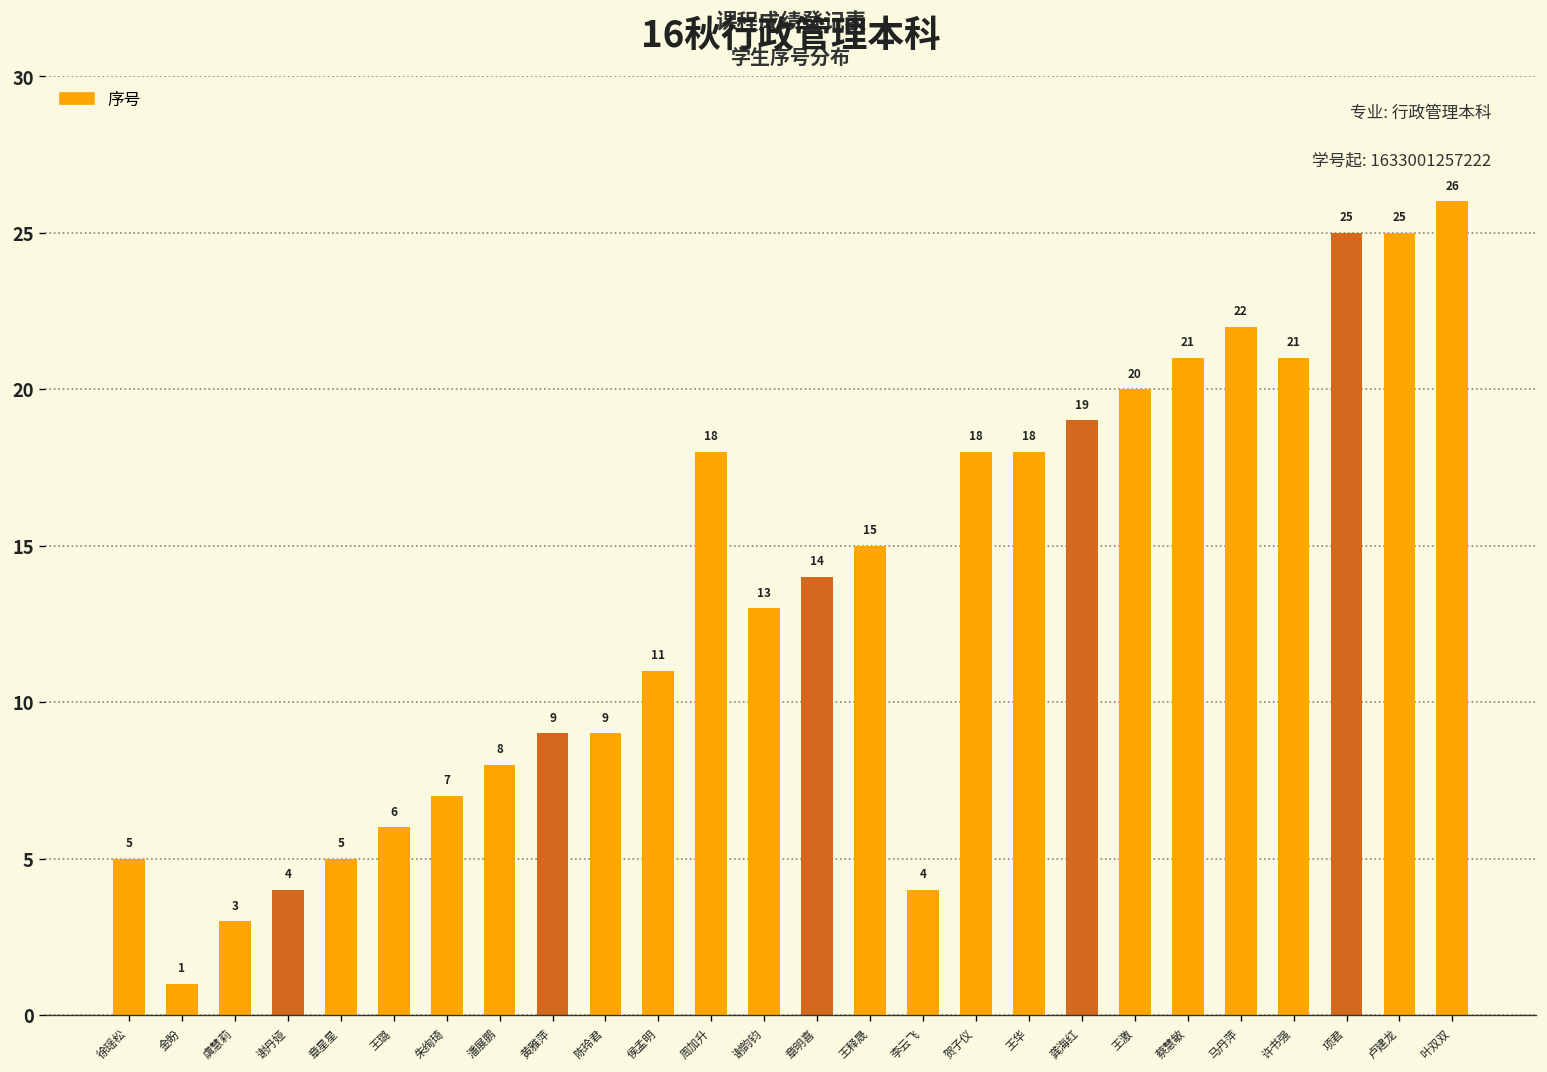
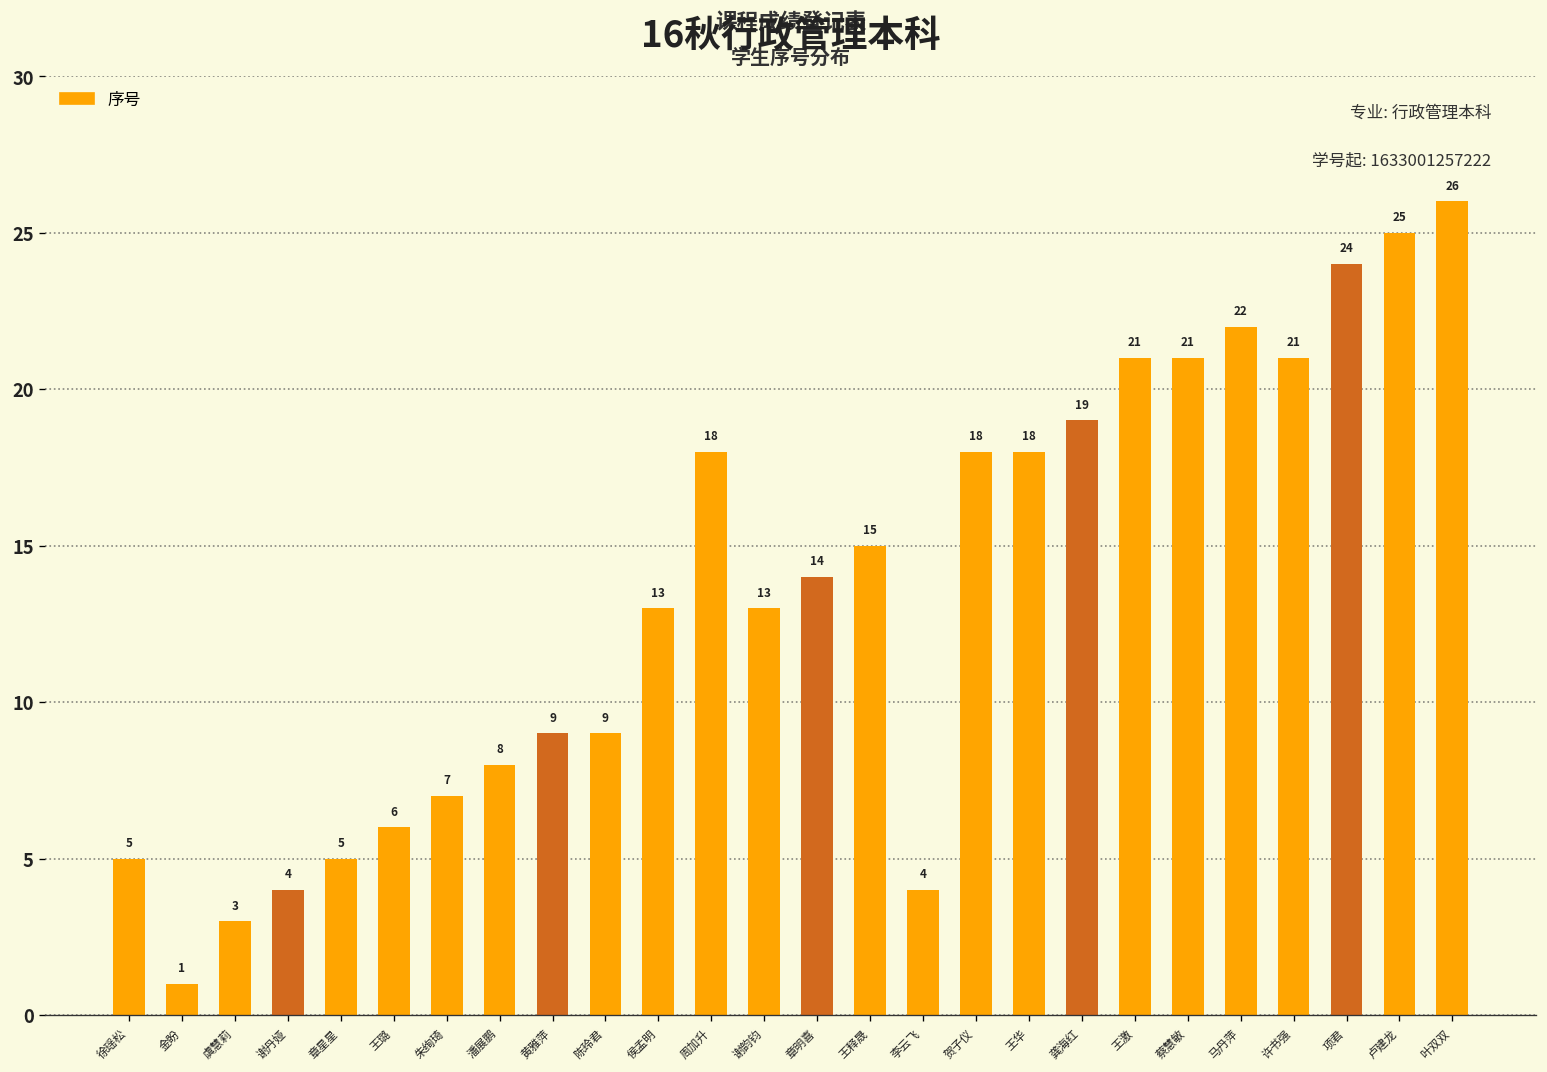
侯孟明: 11 -> 13
王激: 20 -> 21
项君: 25 -> 24
